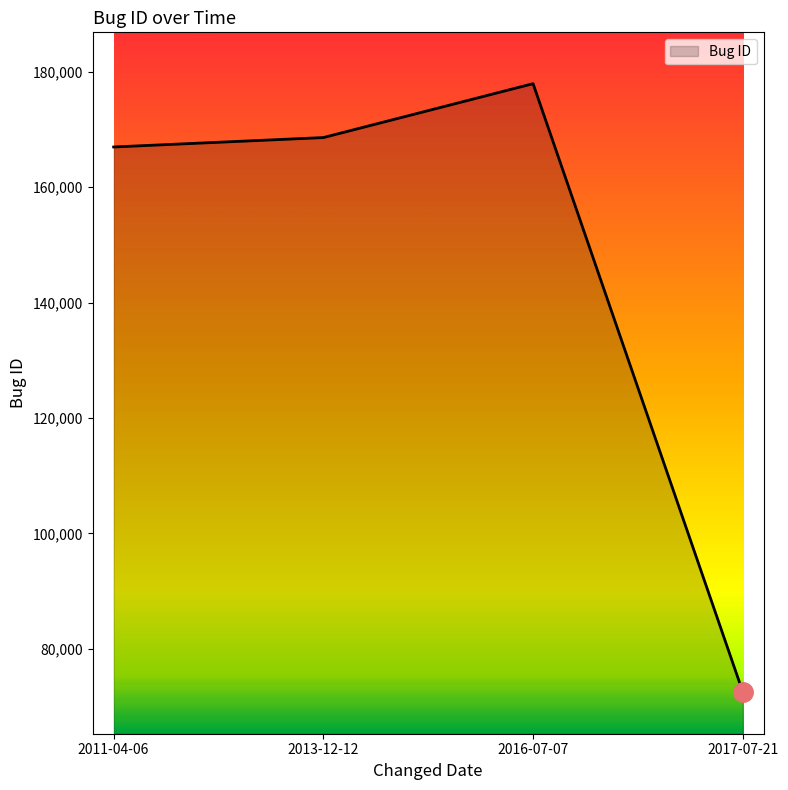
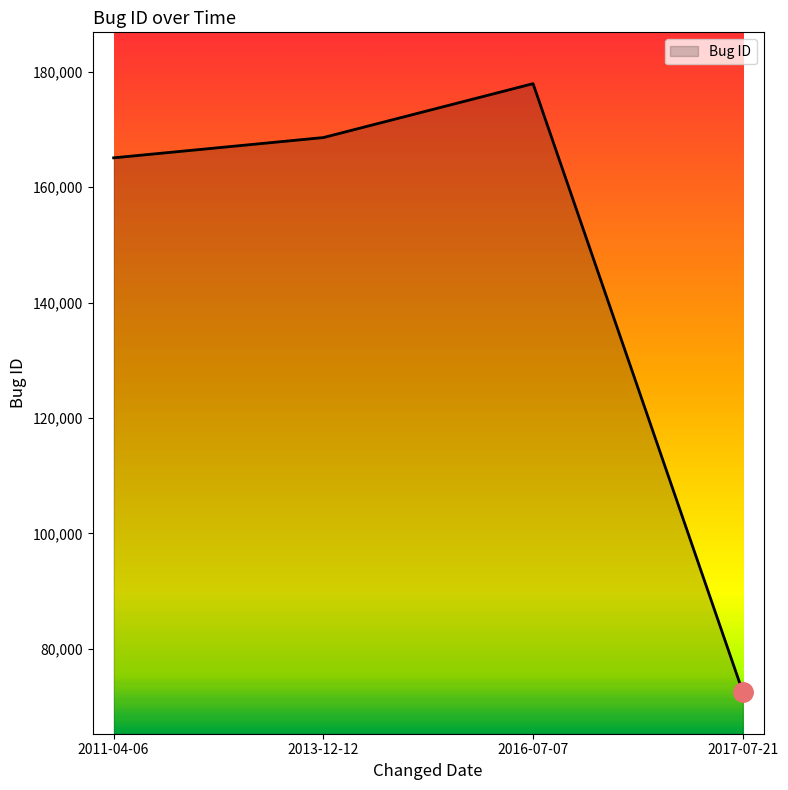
Bug ID, 2011-04-06: 167,000 -> 165,000
